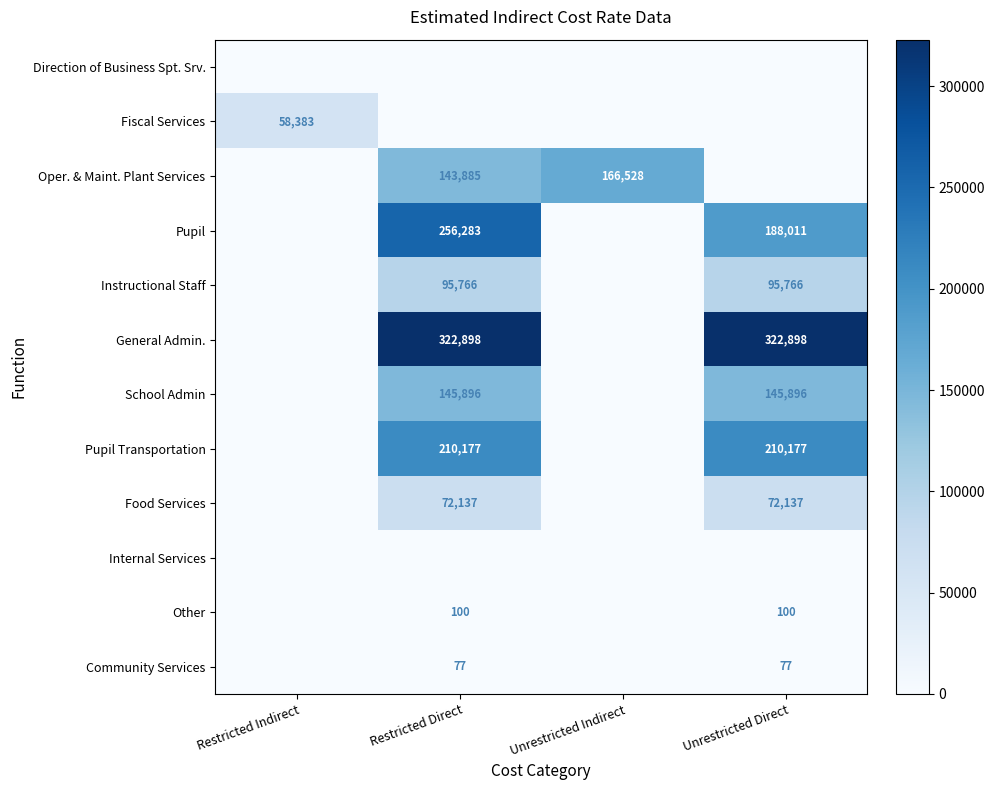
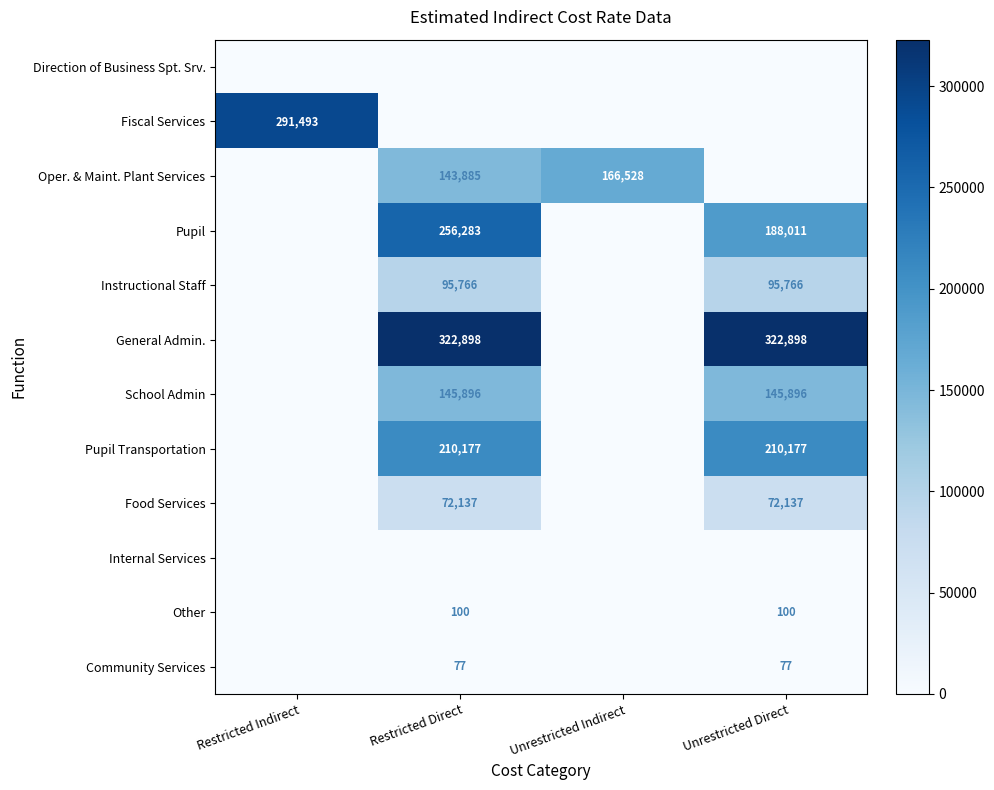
Fiscal Services, Restricted Indirect: 58,383 -> 291,493
